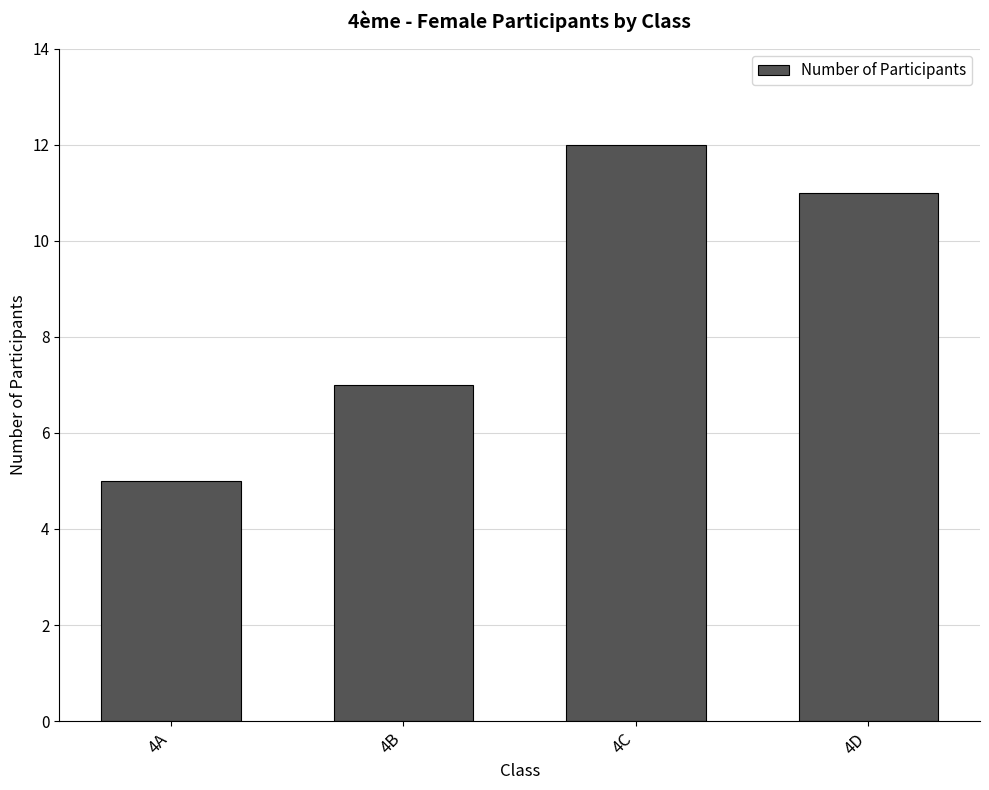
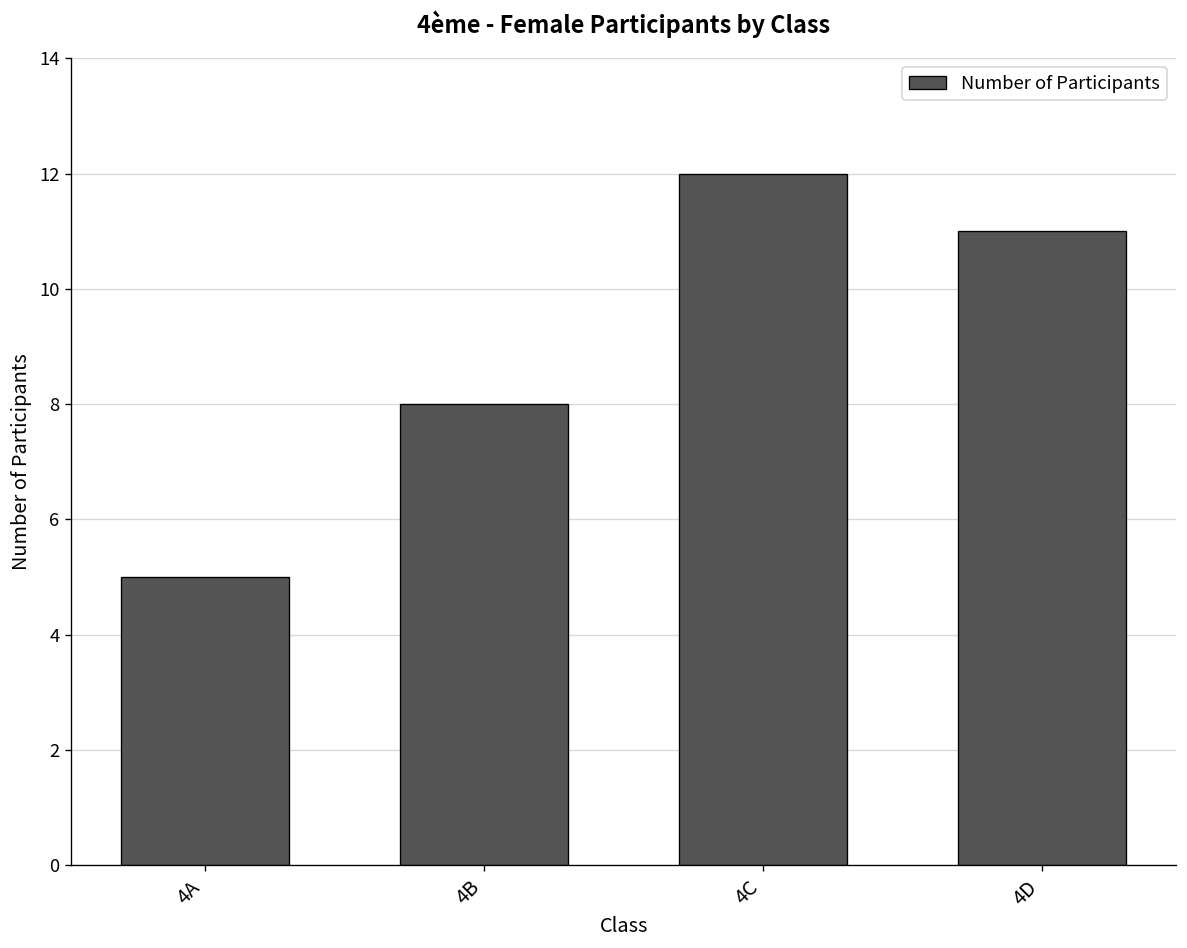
4B: 7 -> 8
